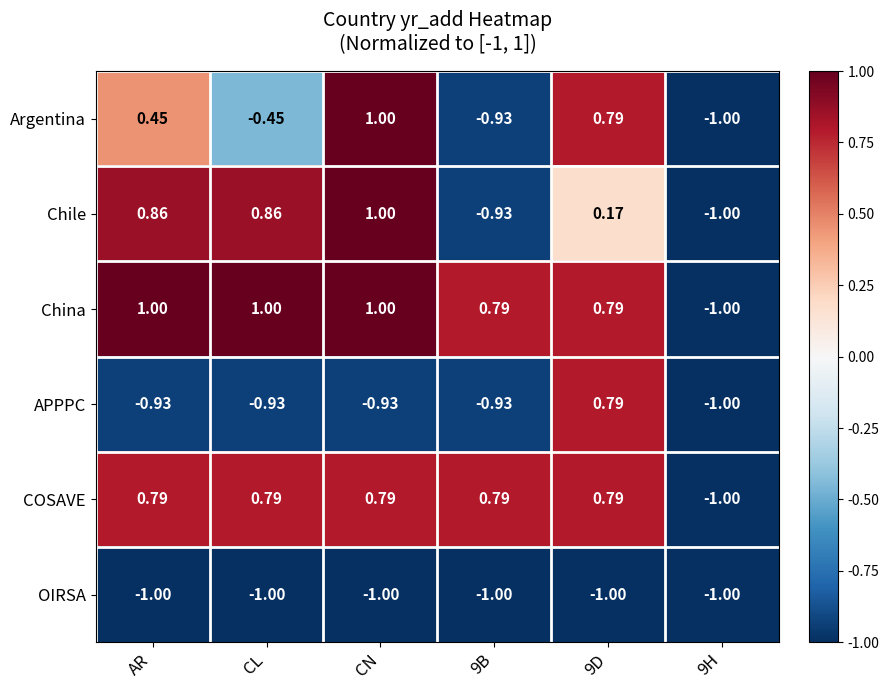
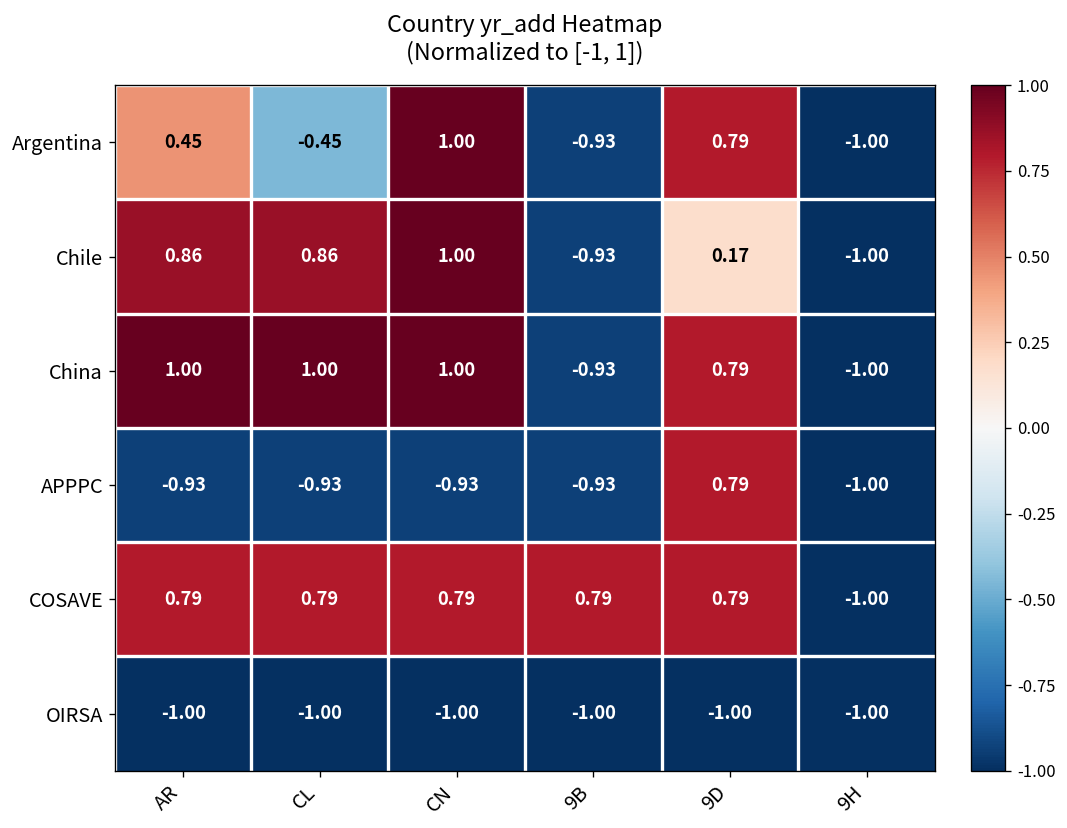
China, 9B: 0.79 -> -0.93
